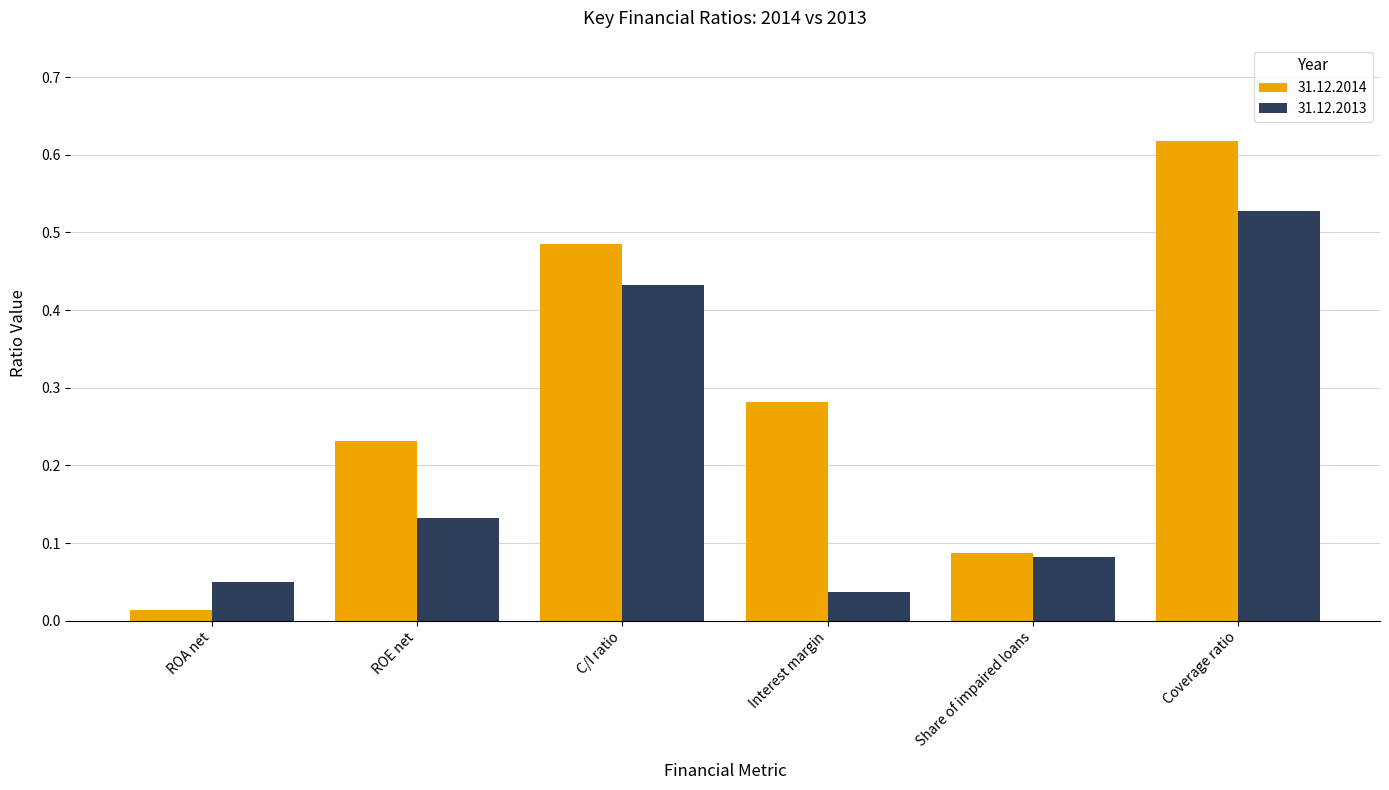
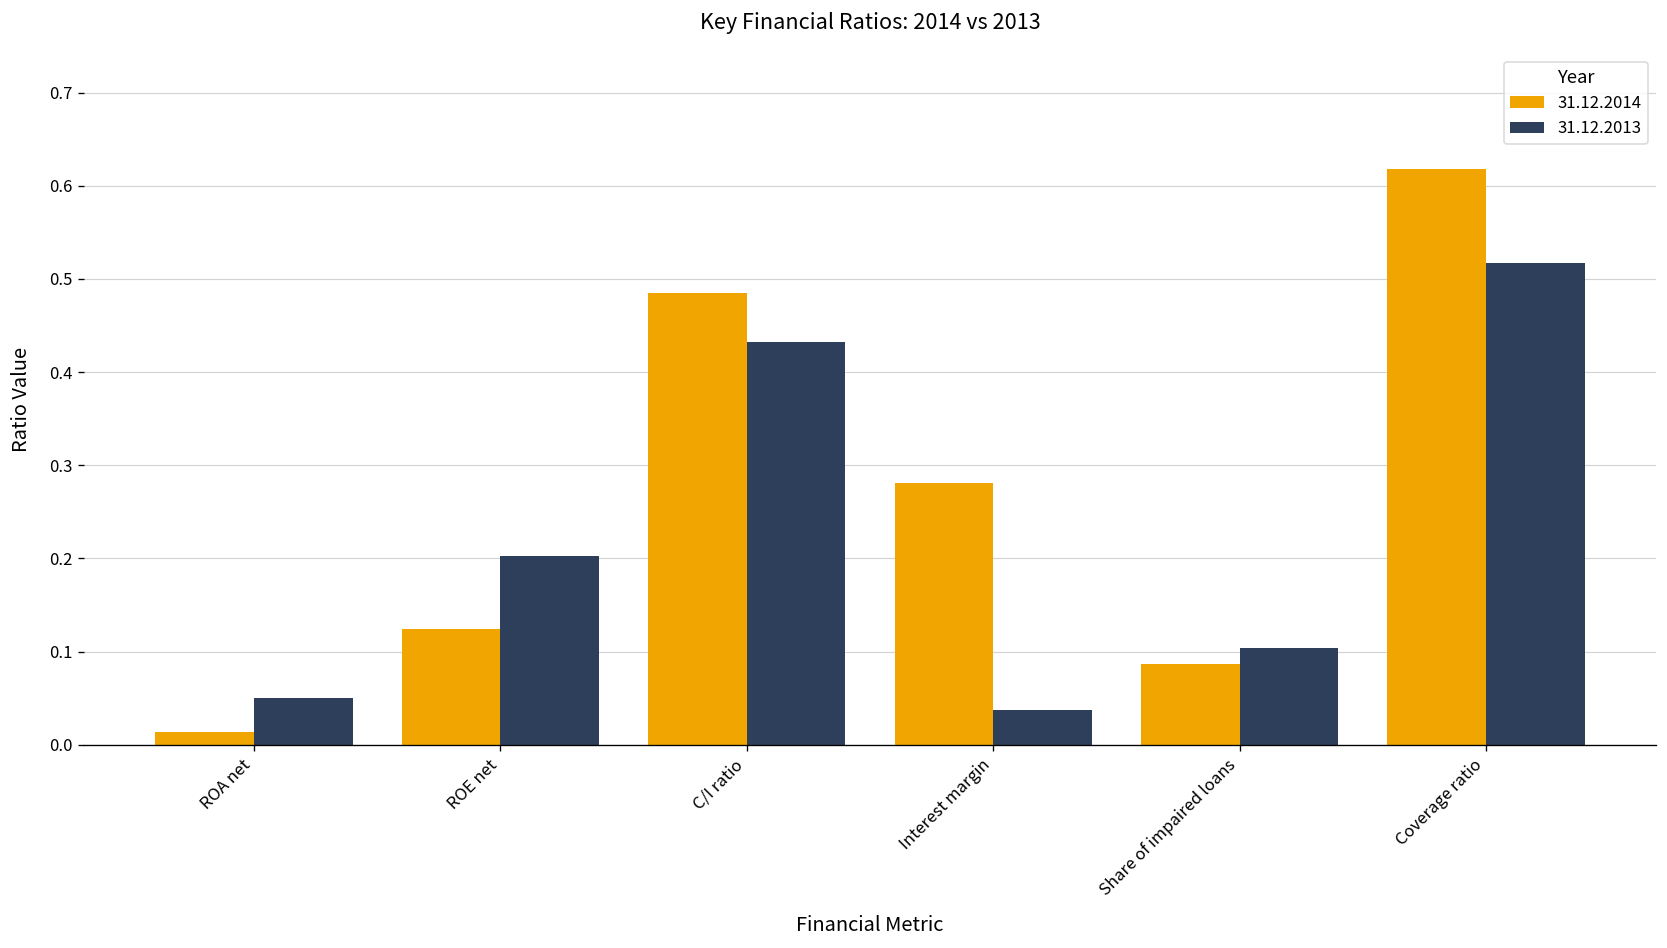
31.12.2014, ROE net: 0.23 -> 0.12
31.12.2013, ROE net: 0.13 -> 0.20
31.12.2013, Share of impaired loans: 0.08 -> 0.10
31.12.2013, Coverage ratio: 0.53 -> 0.52
